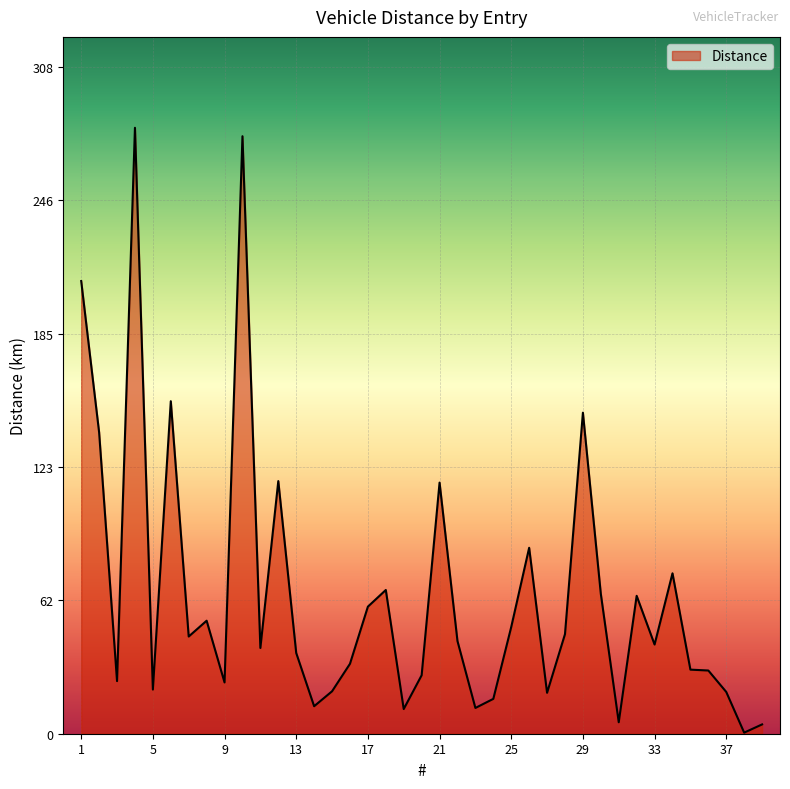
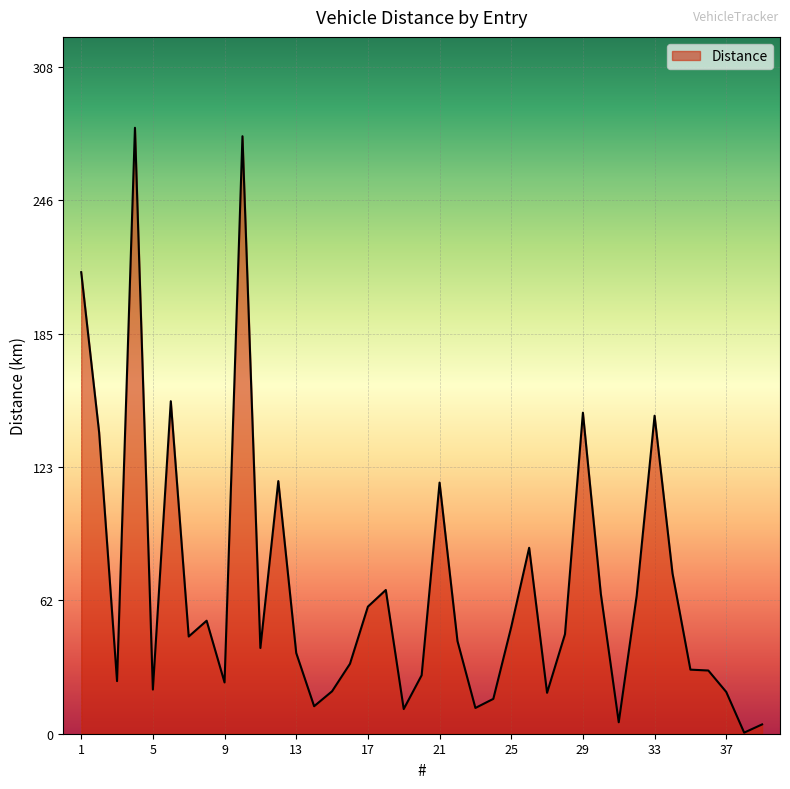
1: 209 -> 213
33: 41 -> 147
